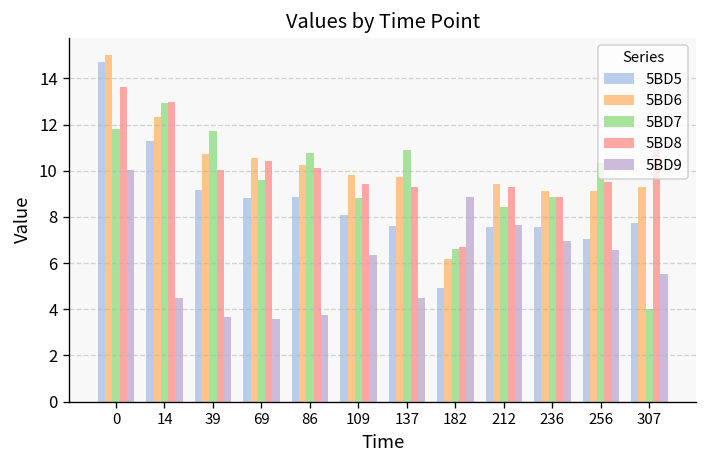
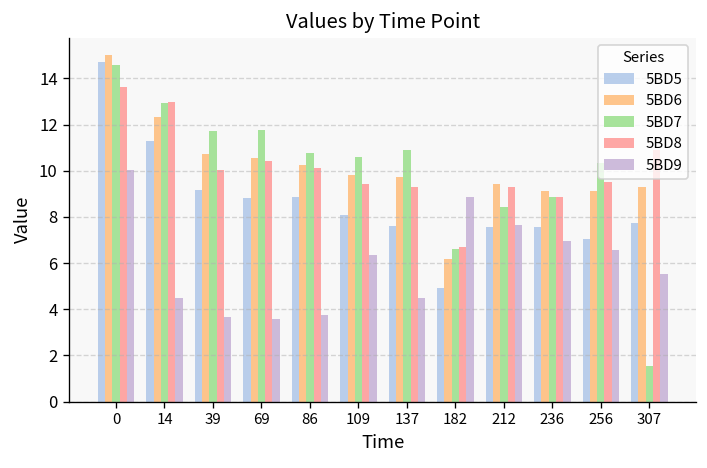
5BD7, 0: 11.8 -> 14.6
5BD7, 69: 9.6 -> 11.8
5BD7, 109: 8.8 -> 10.6
5BD7, 307: 4.0 -> 1.5
